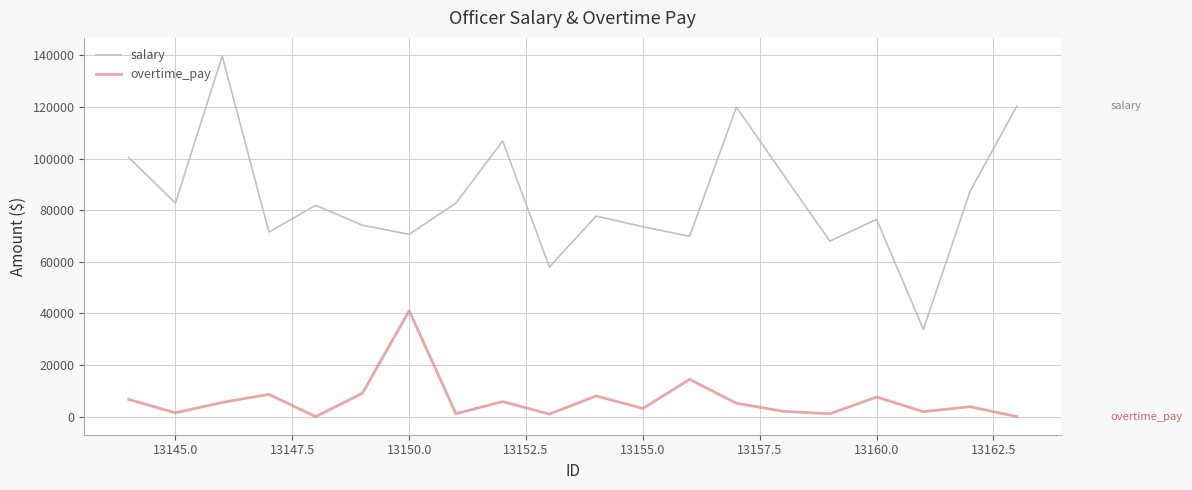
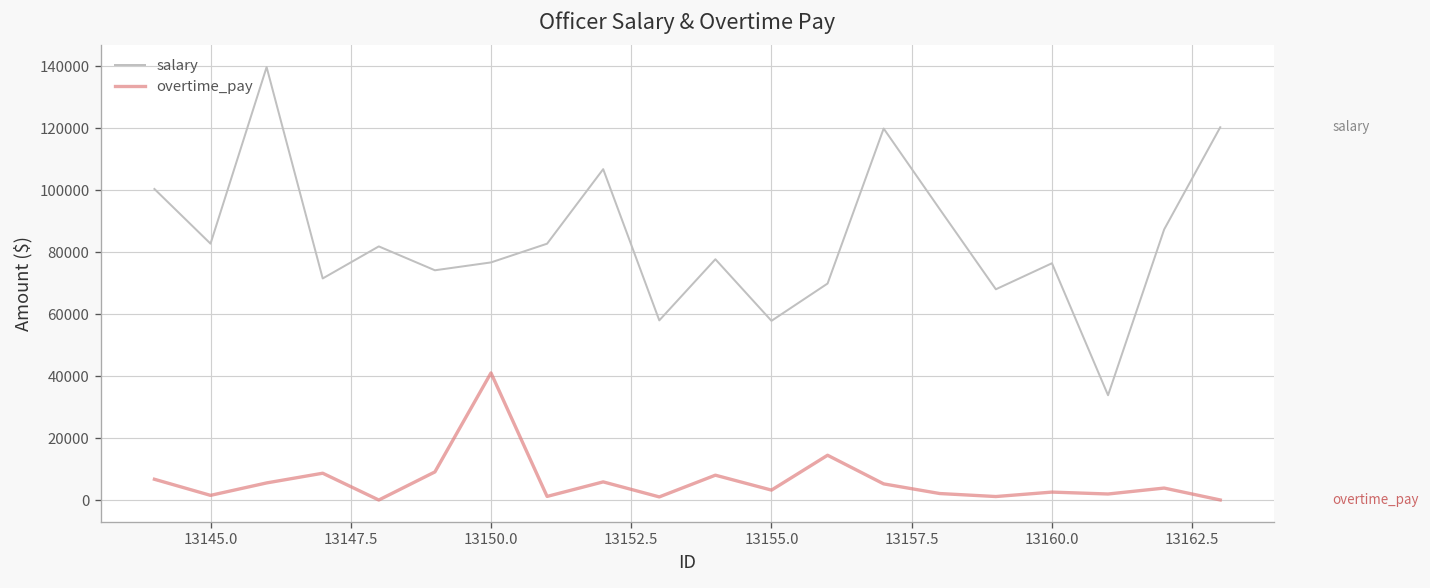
salary, 13150.0: 71000 -> 77000
salary, 13155.0: 74000 -> 58000
overtime_pay, 13160.0: 8000 -> 3000
